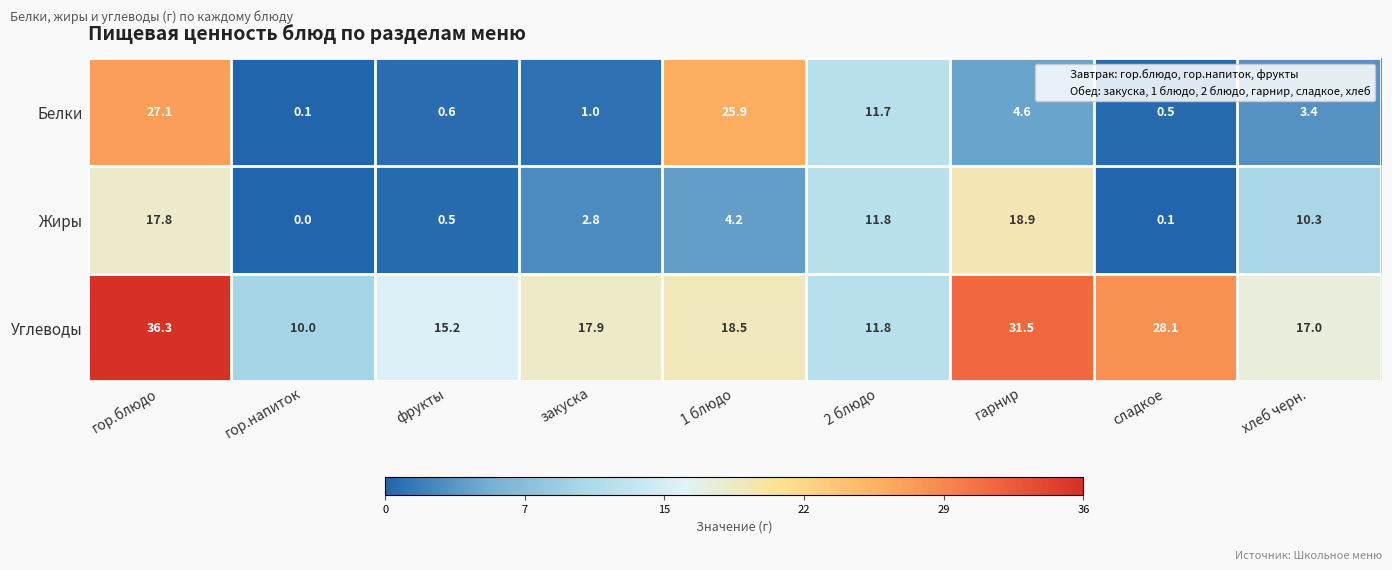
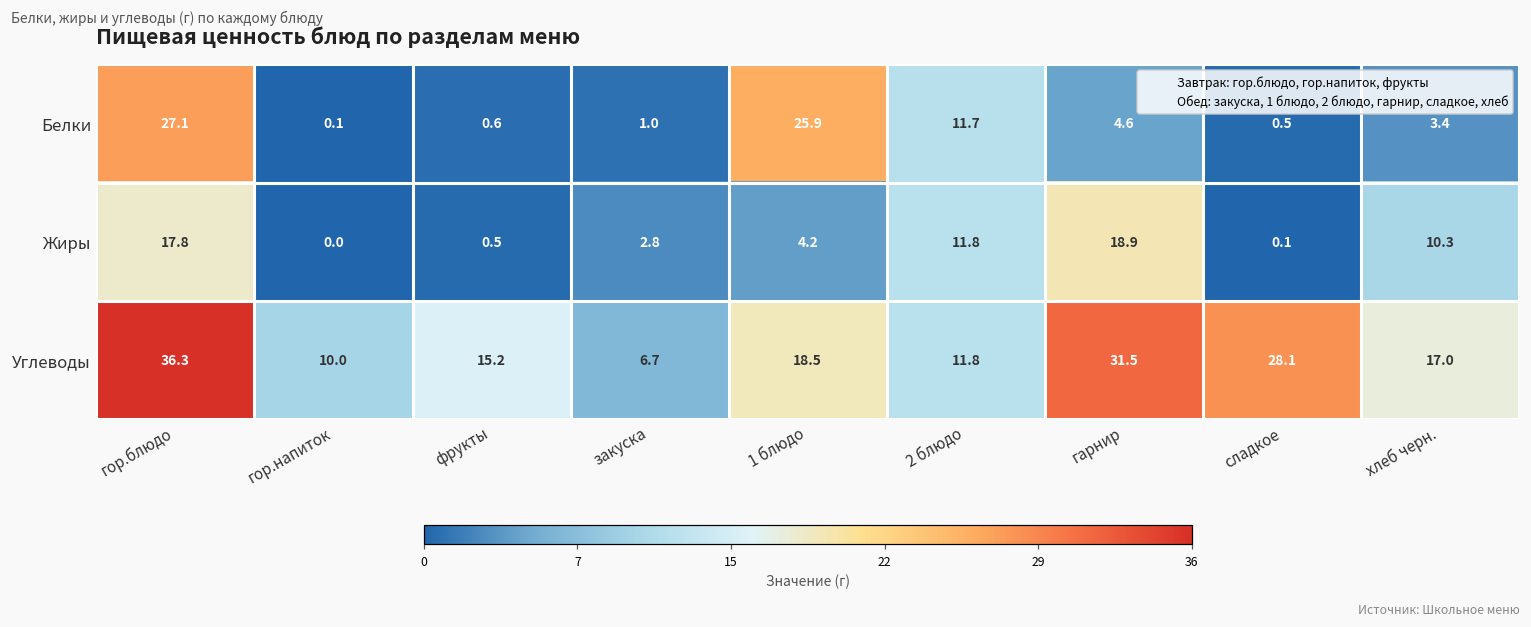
Углеводы, закуска: 17.9 -> 6.7
